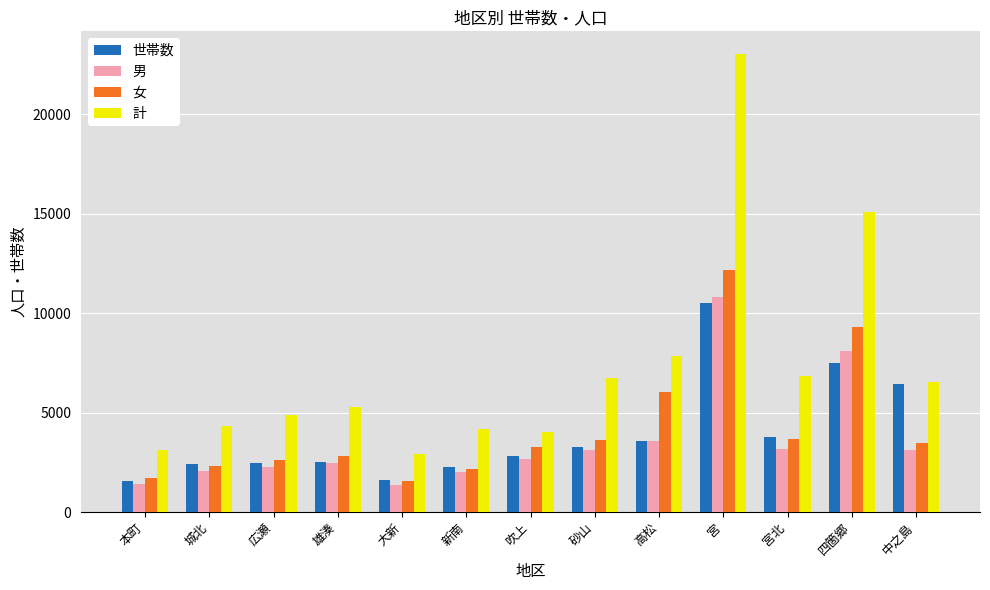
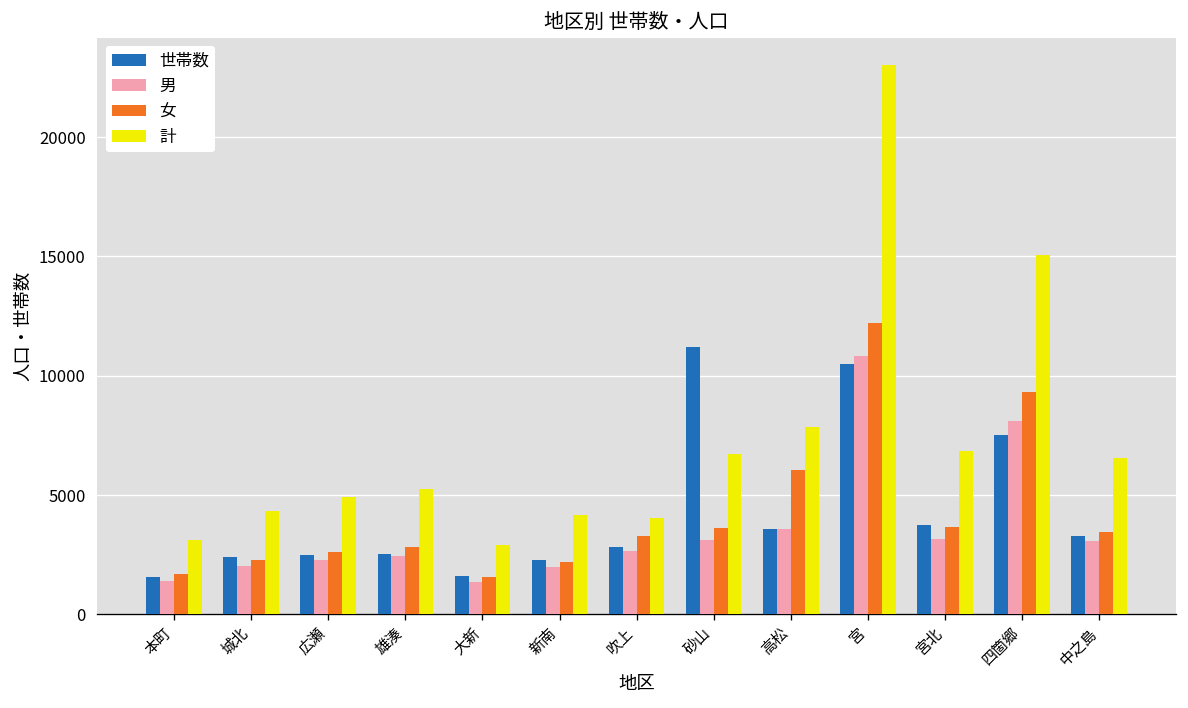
世帯数, 砂山: 3300 -> 11200
世帯数, 中之島: 6500 -> 3300
